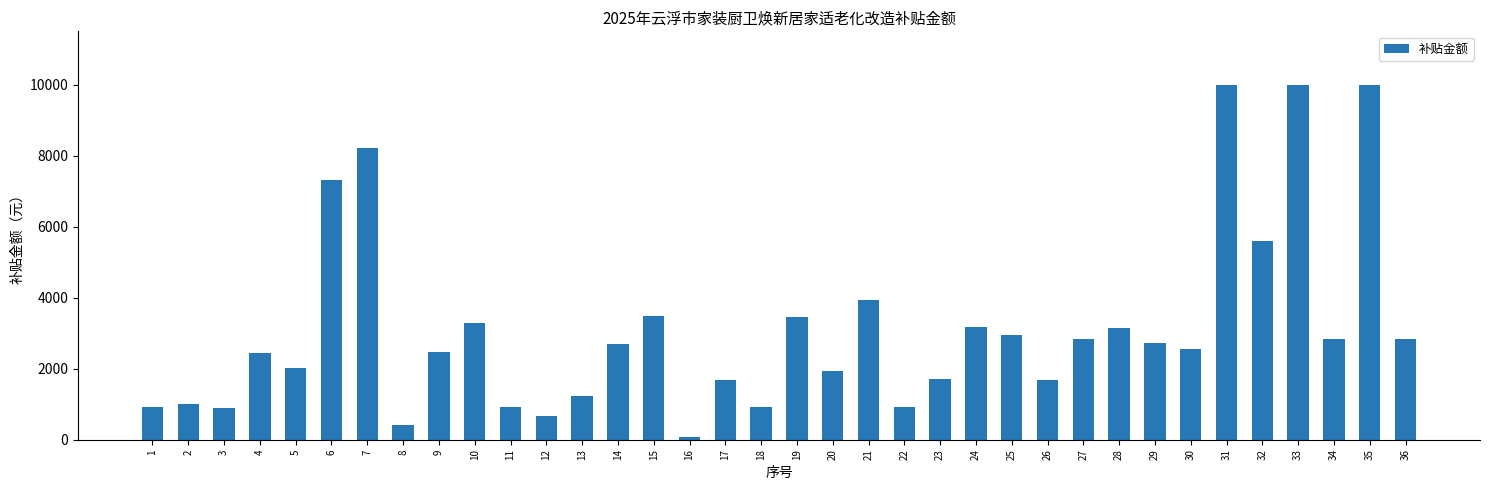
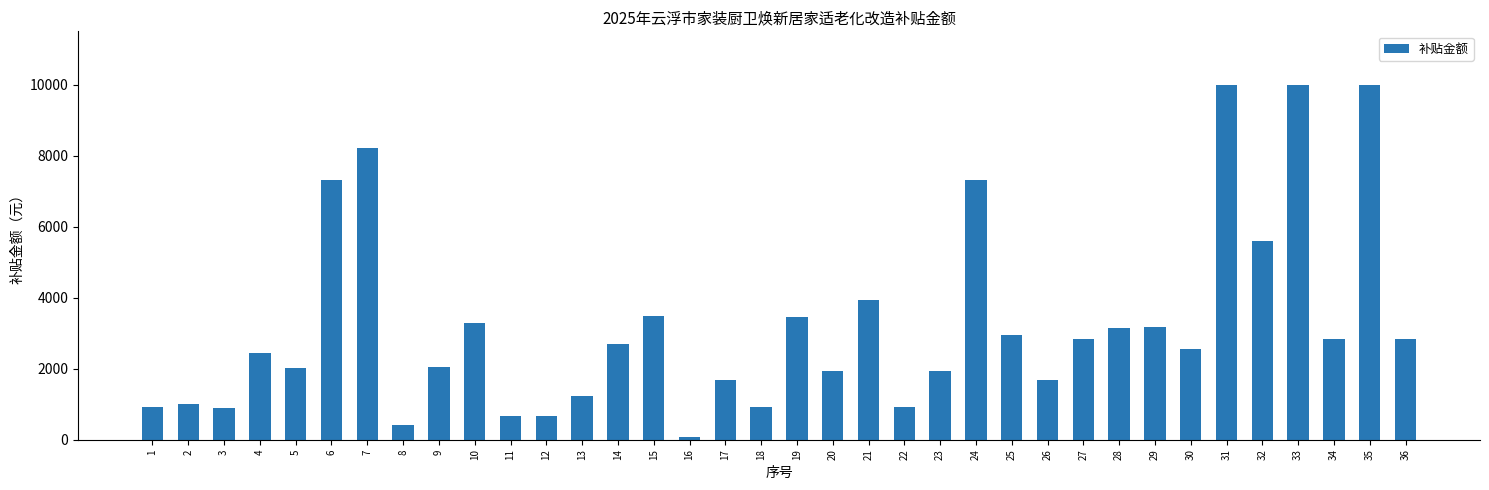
9: 2500 -> 2100
11: 900 -> 700
23: 1700 -> 1900
24: 3200 -> 7300
29: 2700 -> 3200
